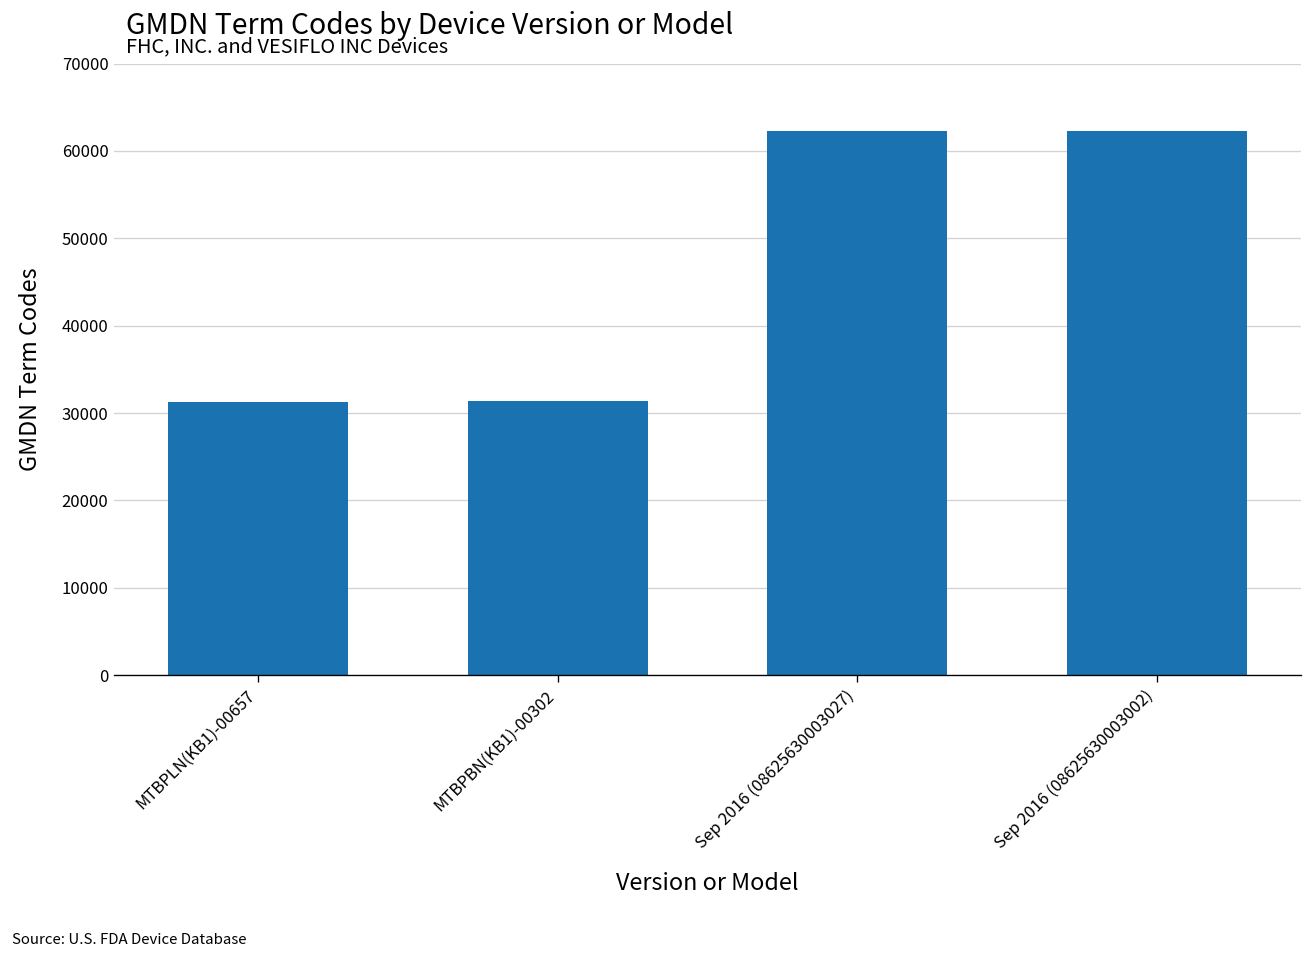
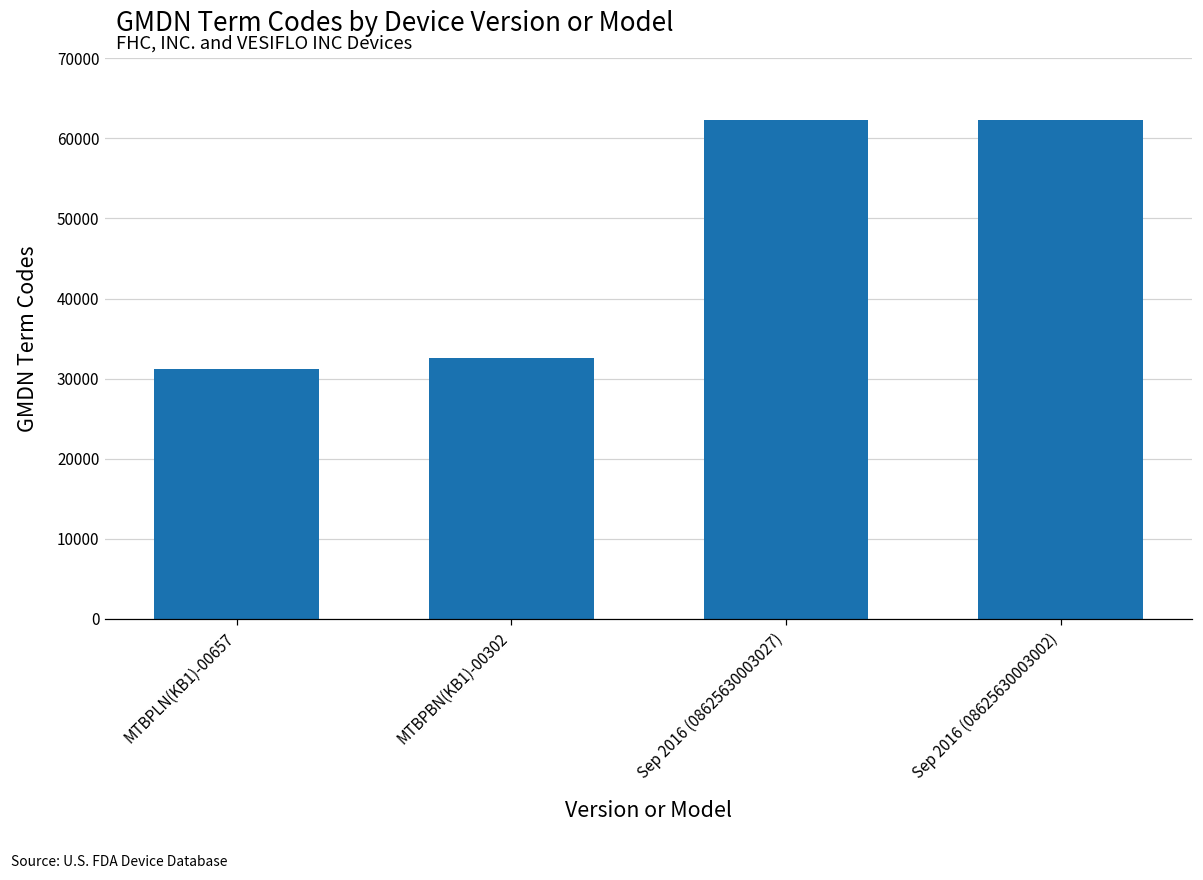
MTBPBN(KB1)-00302: 31000 -> 33000
